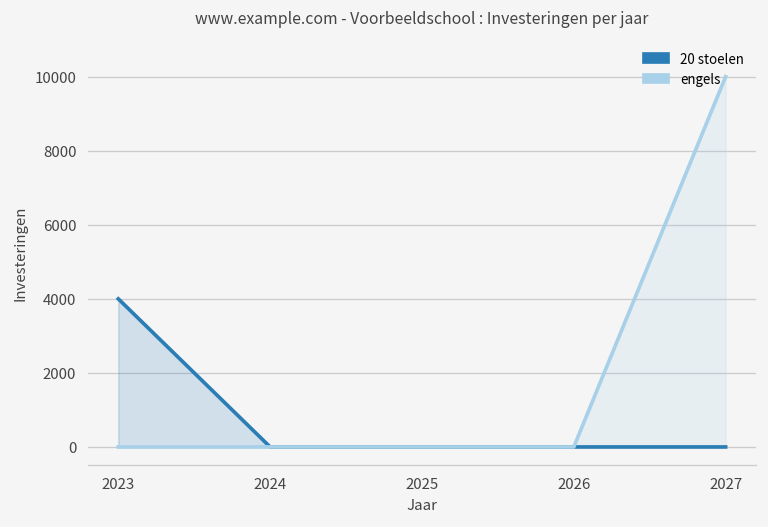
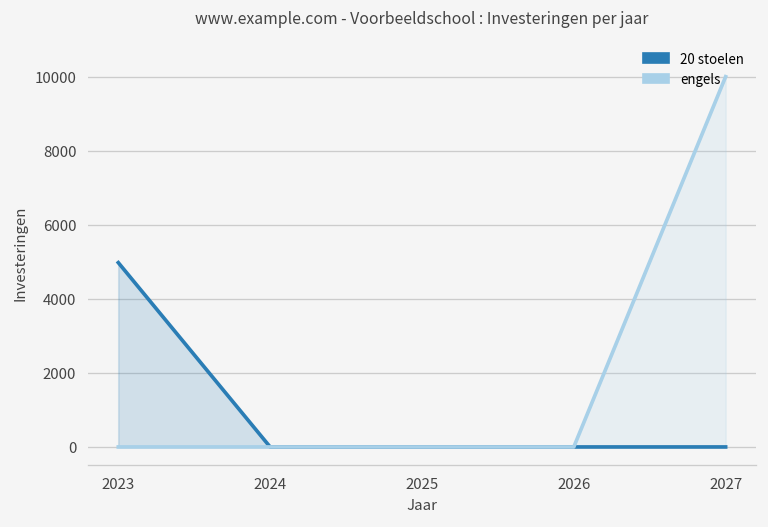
20 stoelen, 2023: 4000 -> 5000
